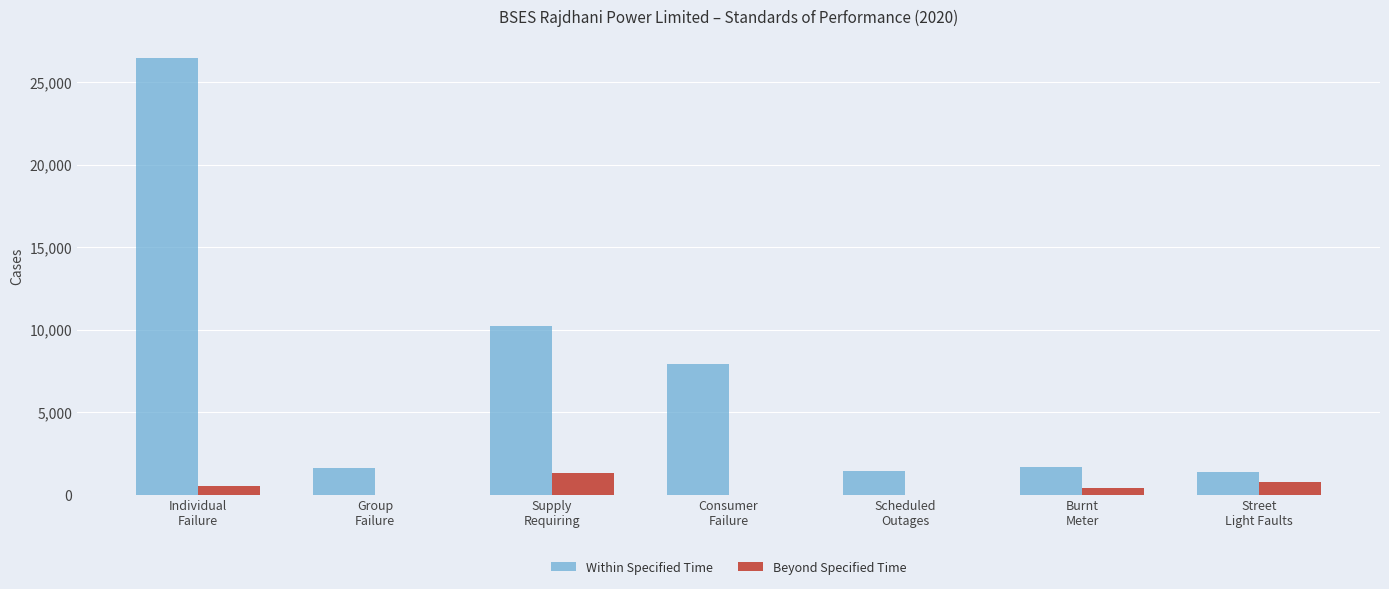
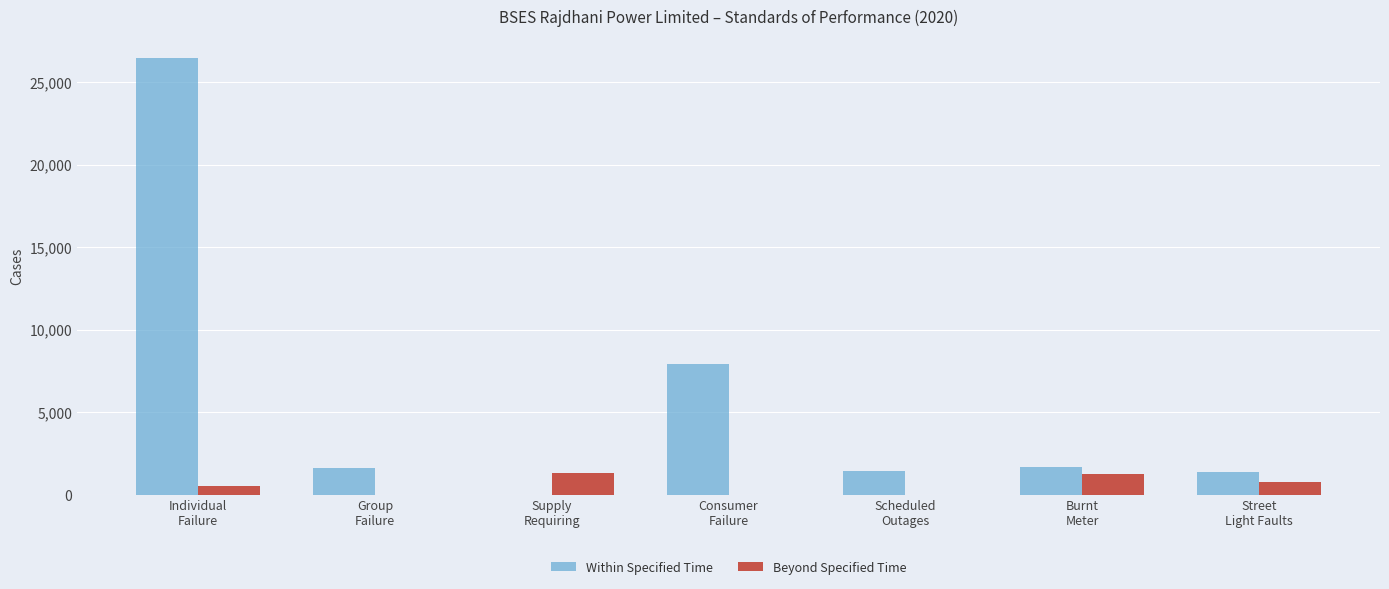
Within Specified Time, Supply Requiring: 10,300 -> 0
Beyond Specified Time, Burnt Meter: 400 -> 1,200
